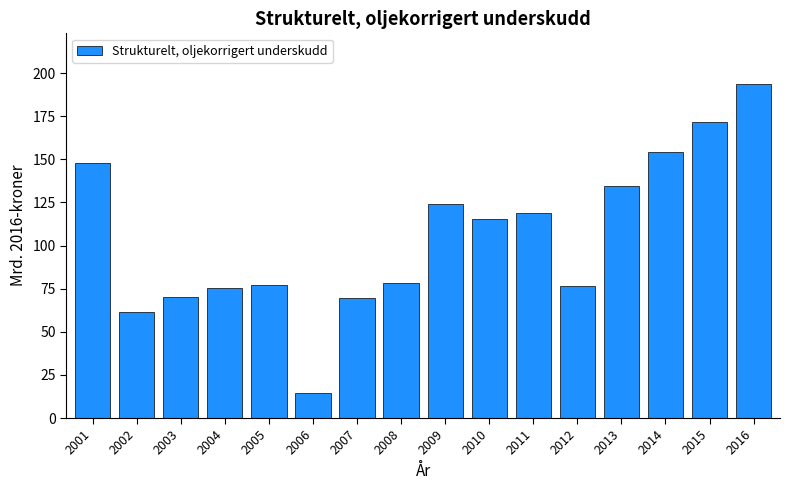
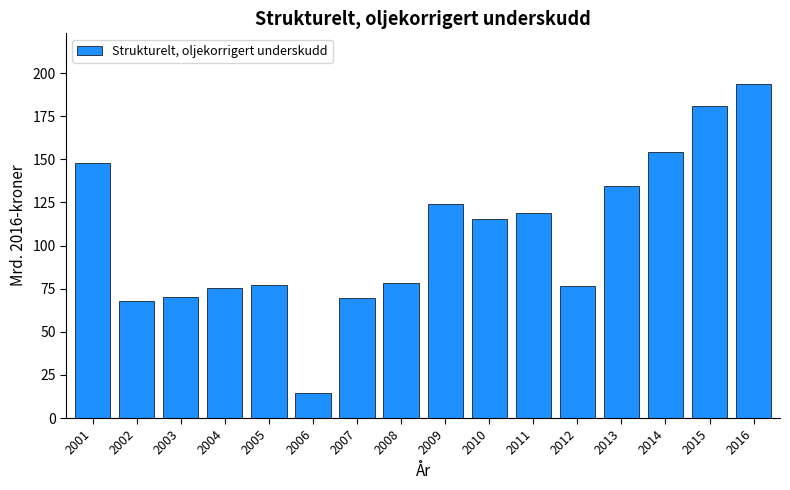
2002: 61 -> 68
2015: 172 -> 181
